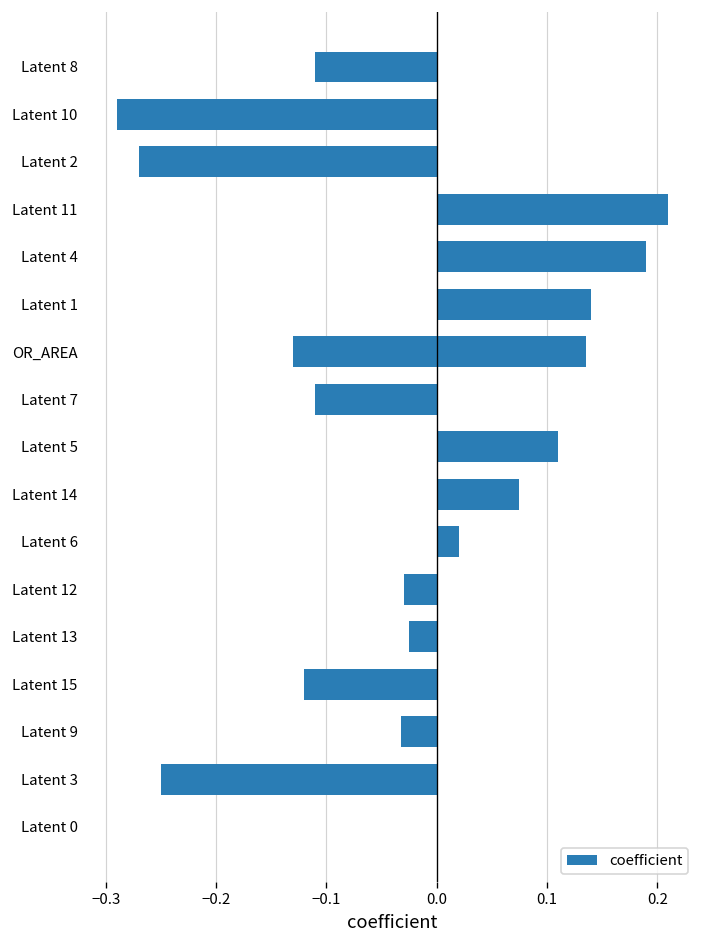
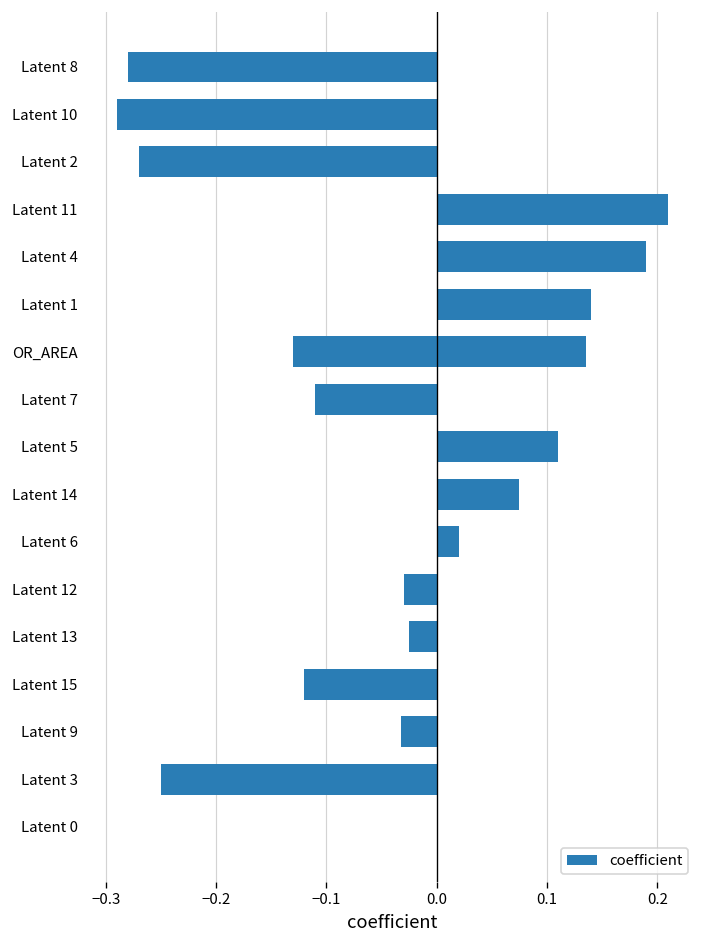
Latent 8: -0.11 -> -0.28
